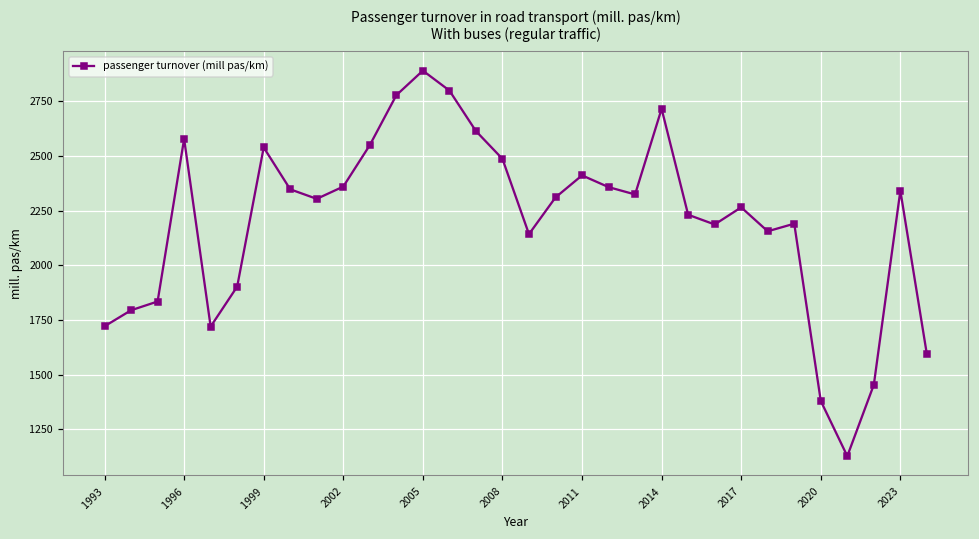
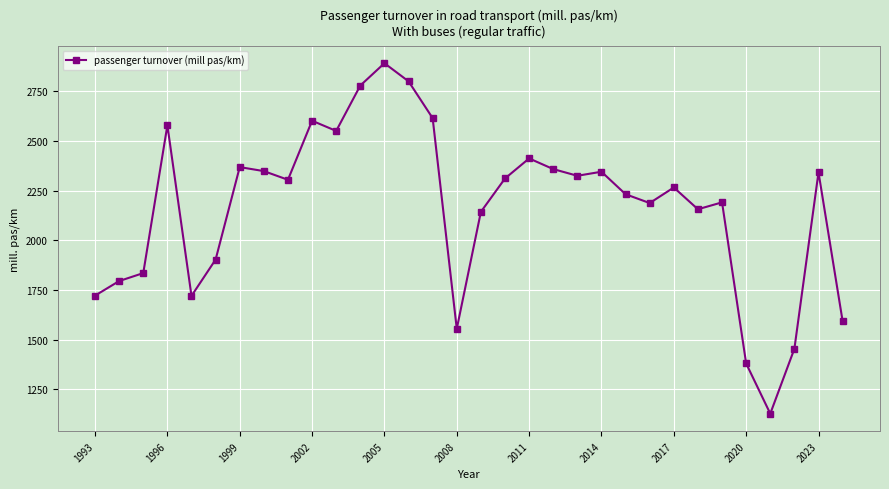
1999: 2540 -> 2370
2002: 2360 -> 2600
2008: 2490 -> 1550
2014: 2720 -> 2350
